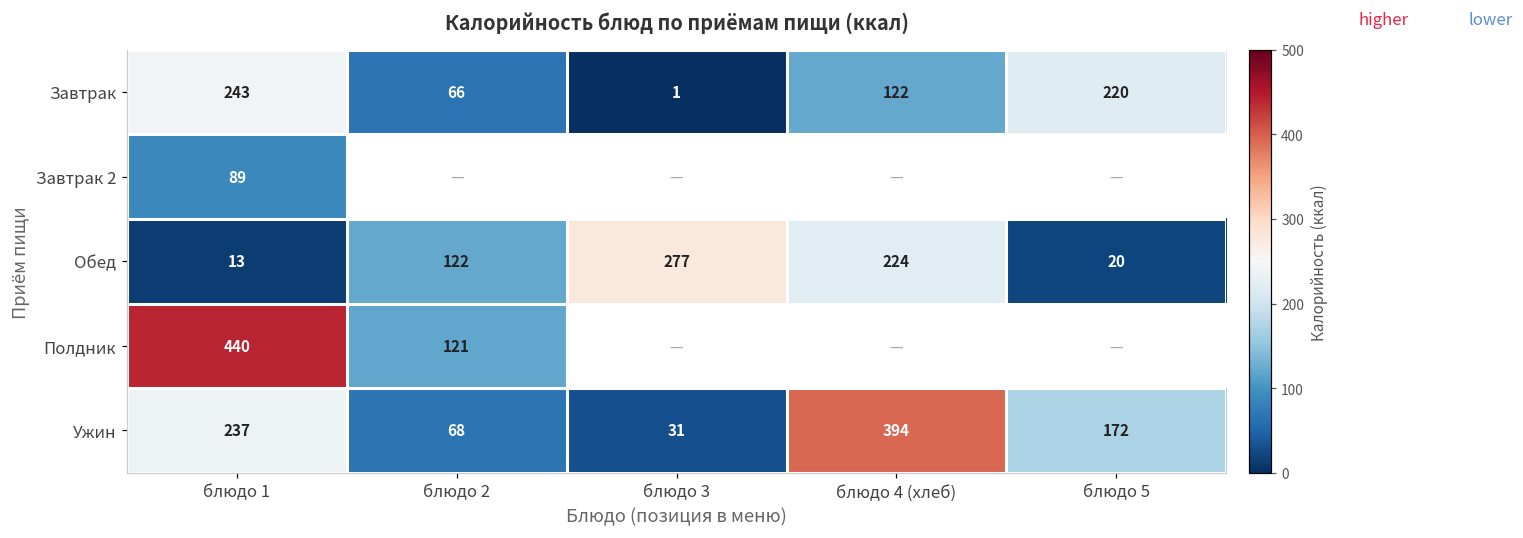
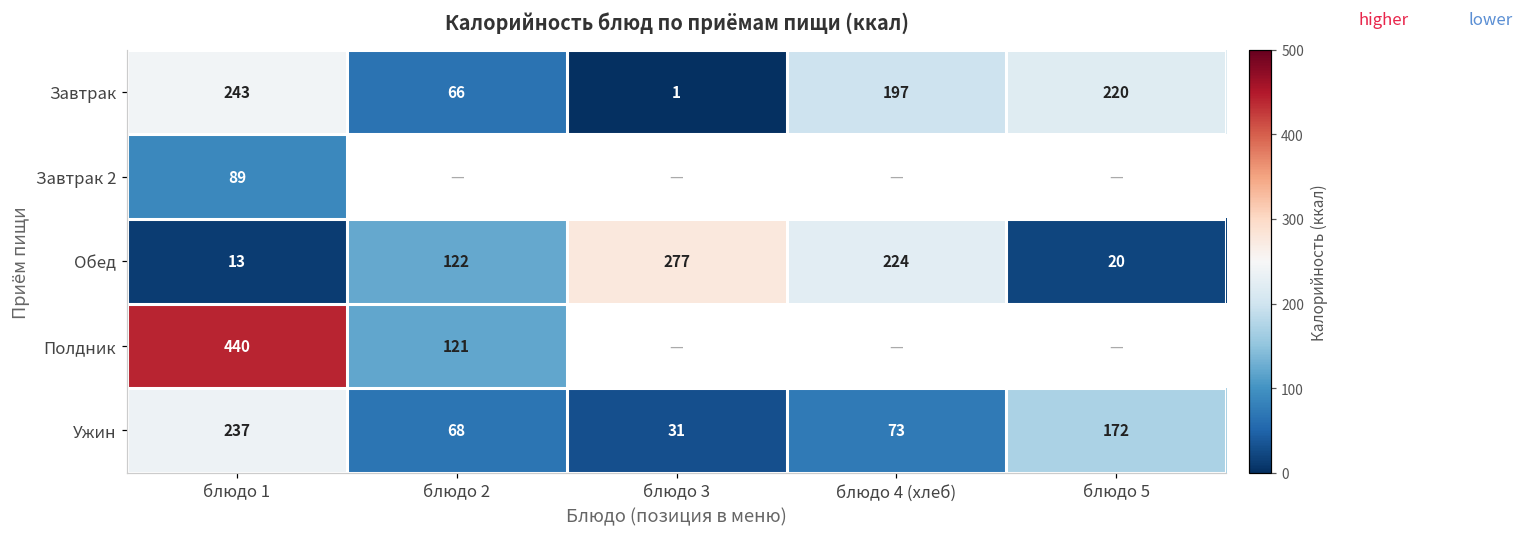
Завтрак, блюдо 4 (хлеб): 122 -> 197
Ужин, блюдо 4 (хлеб): 394 -> 73
